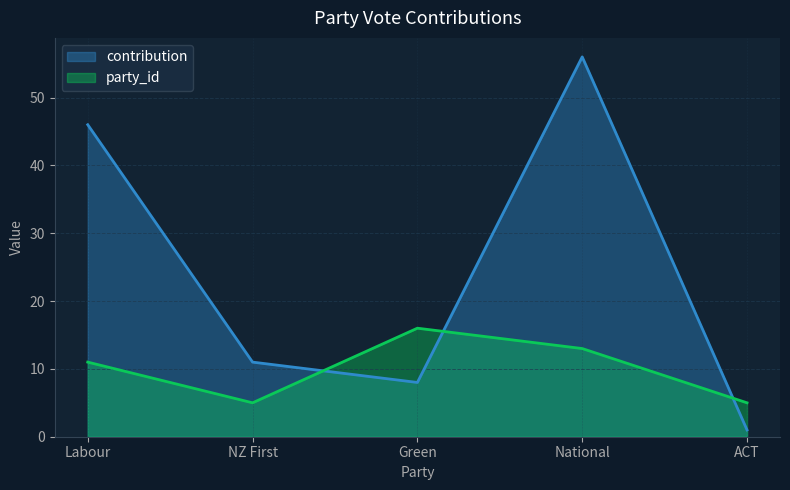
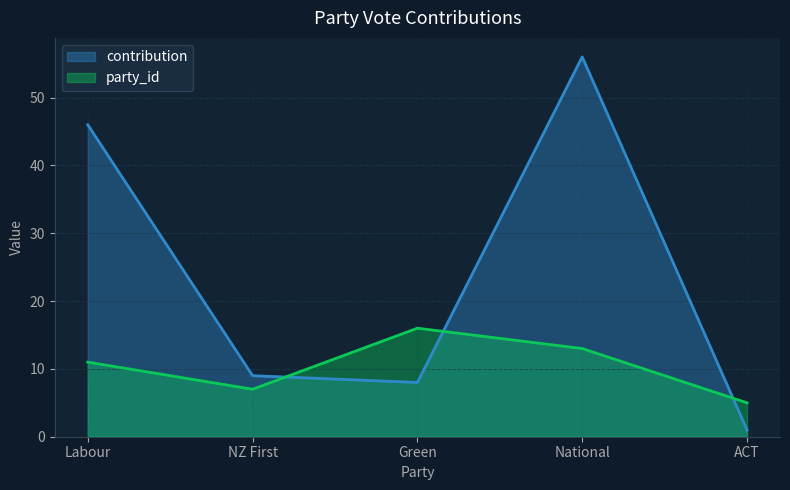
contribution, NZ First: 11 -> 9
party_id, NZ First: 5 -> 7
